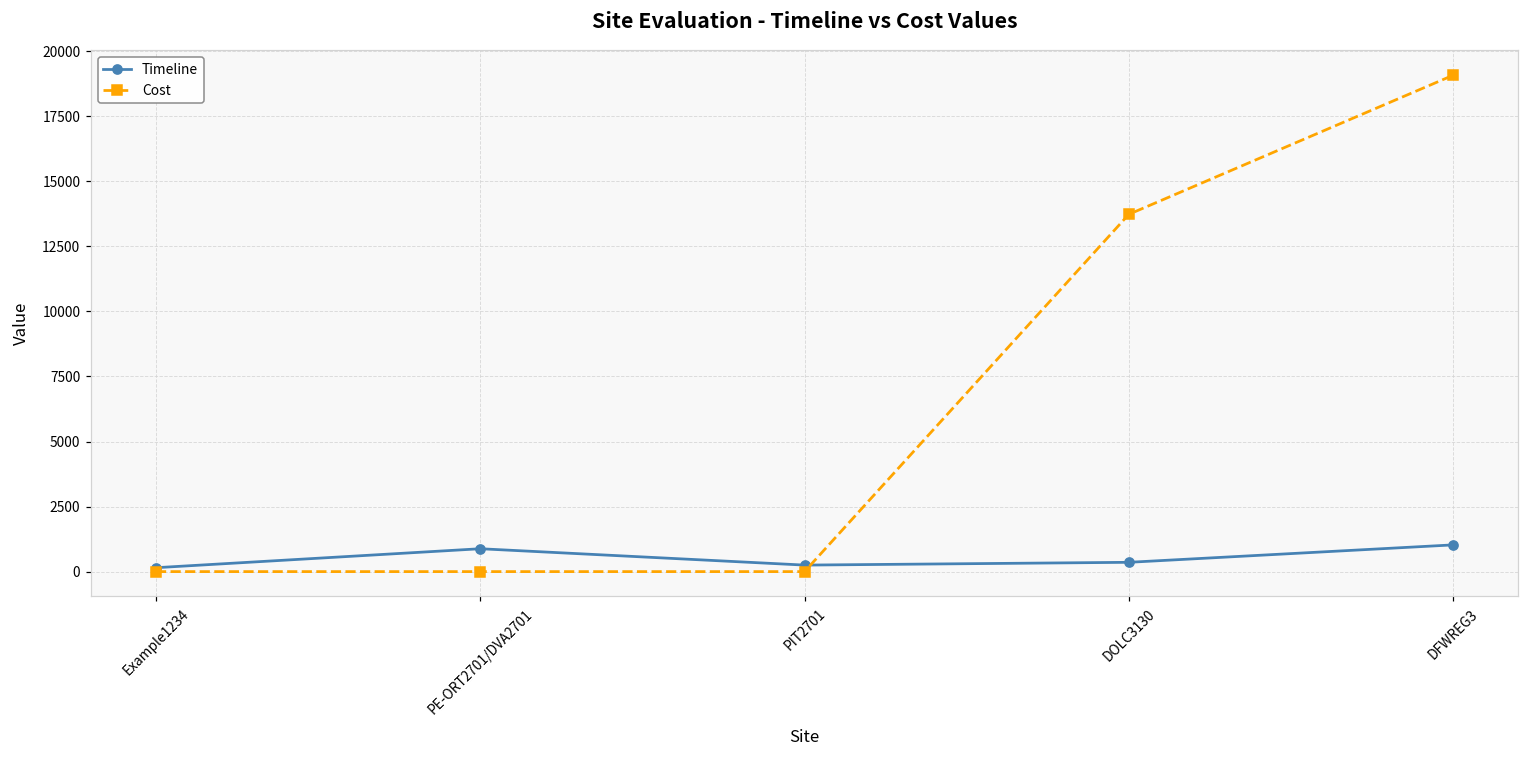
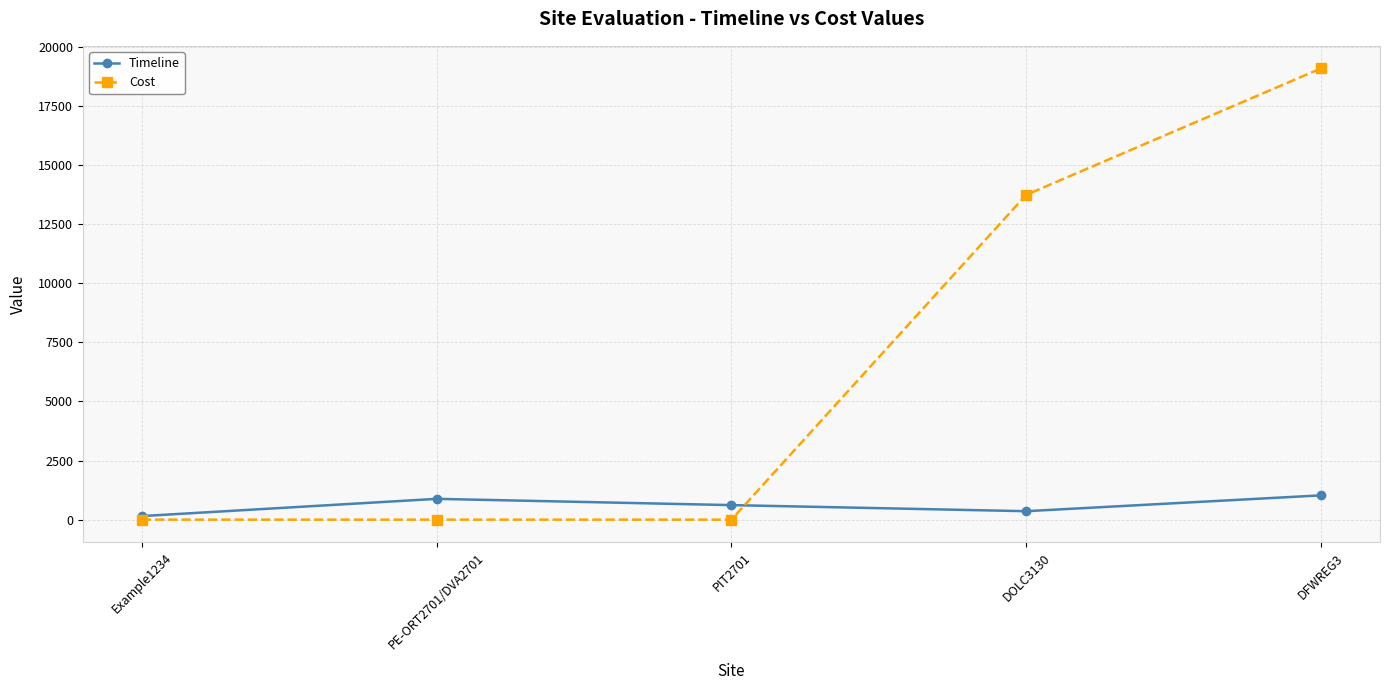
Timeline, PIT2701: 300 -> 600
